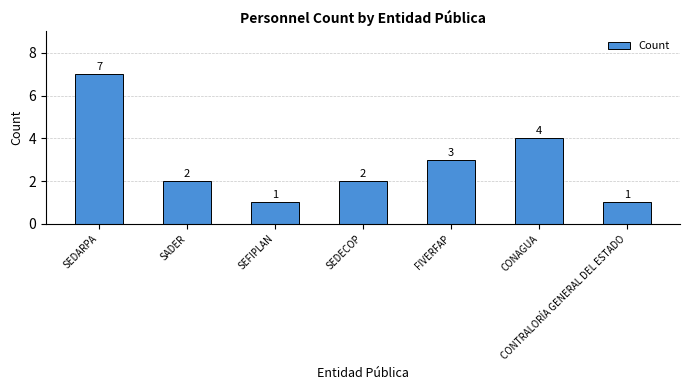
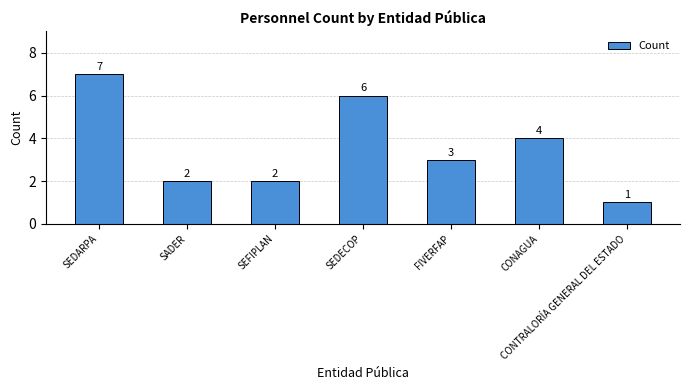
SEFIPLAN: 1 -> 2
SEDECOP: 2 -> 6
